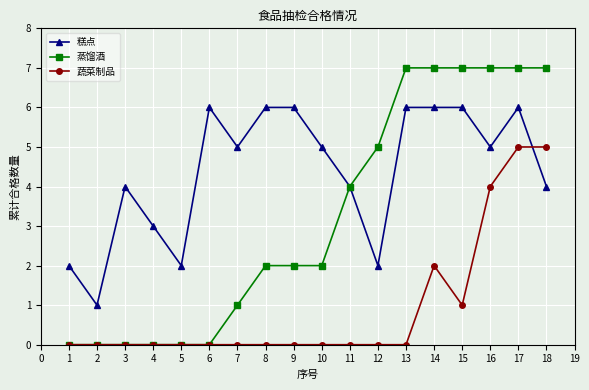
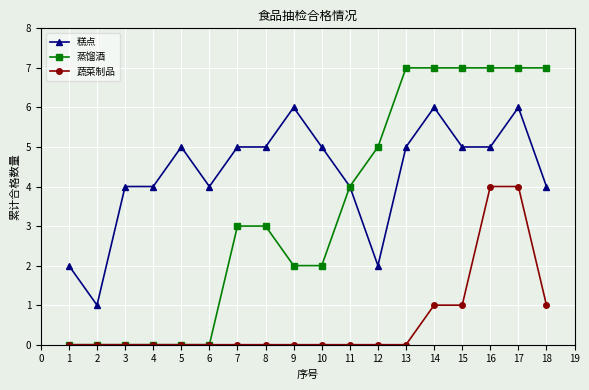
糕点, 4: 3 -> 4
糕点, 5: 2 -> 5
糕点, 6: 6 -> 4
蒸馏酒, 7: 1 -> 3
糕点, 8: 6 -> 5
蒸馏酒, 8: 2 -> 3
糕点, 13: 6 -> 5
蔬菜制品, 14: 2 -> 1
糕点, 15: 6 -> 5
蔬菜制品, 17: 5 -> 4
蔬菜制品, 18: 5 -> 1
